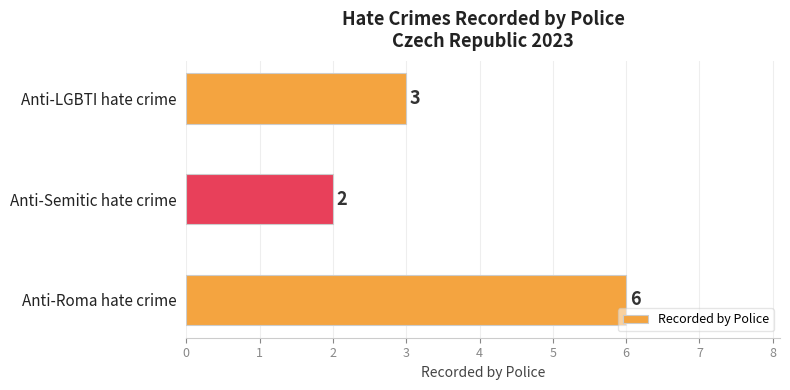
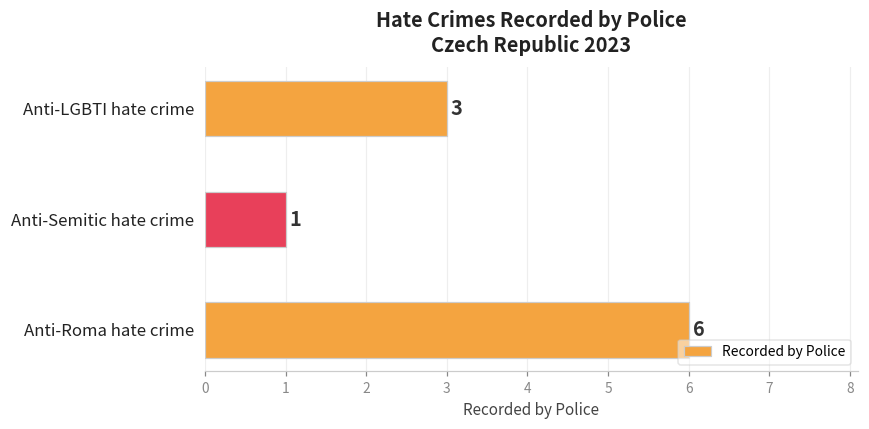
Anti-Semitic hate crime: 2 -> 1
